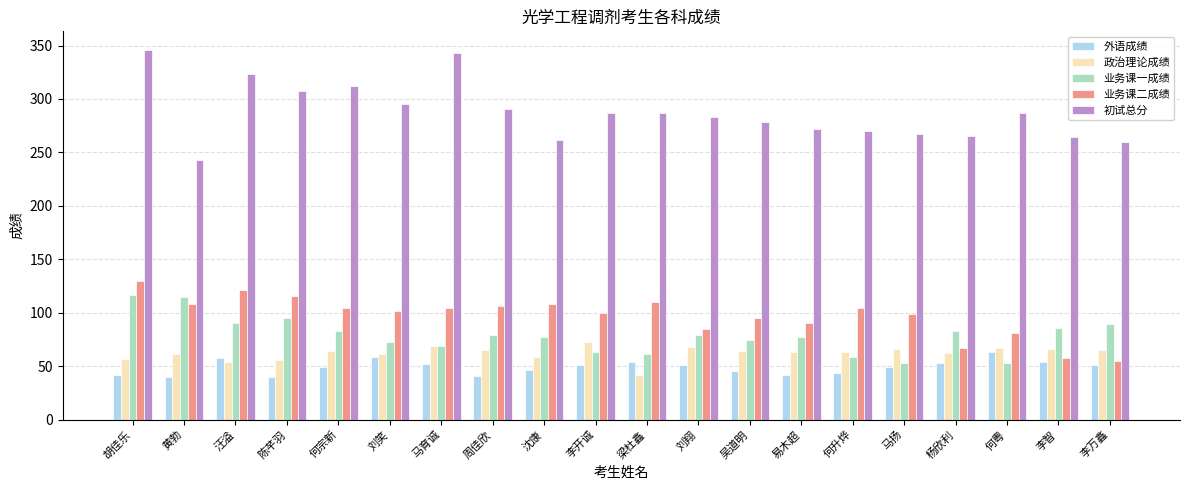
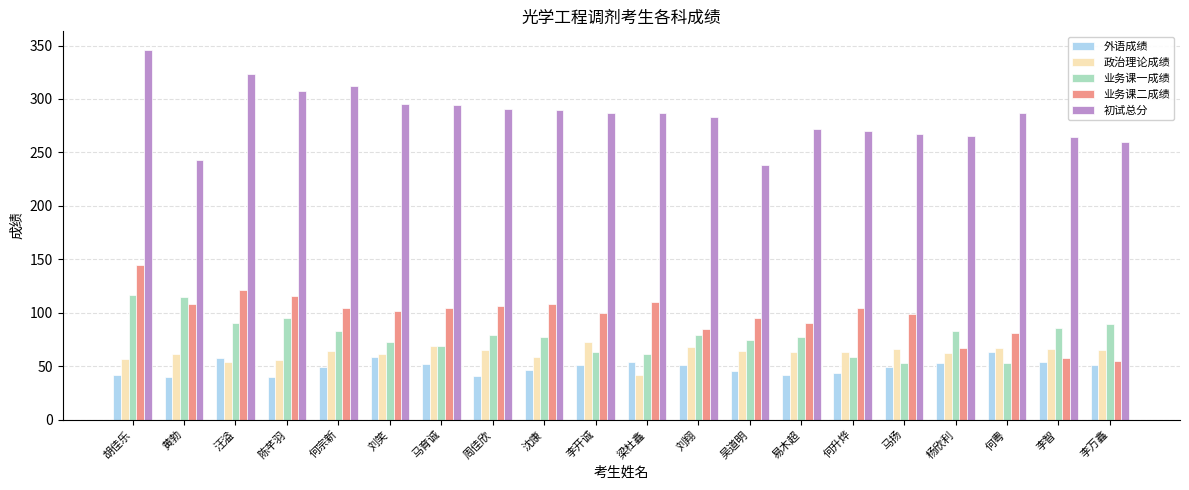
业务课二成绩, 胡佳乐: 130 -> 145
初试总分, 马育诚: 343 -> 294
初试总分, 沈康: 262 -> 290
初试总分, 吴道明: 278 -> 238
